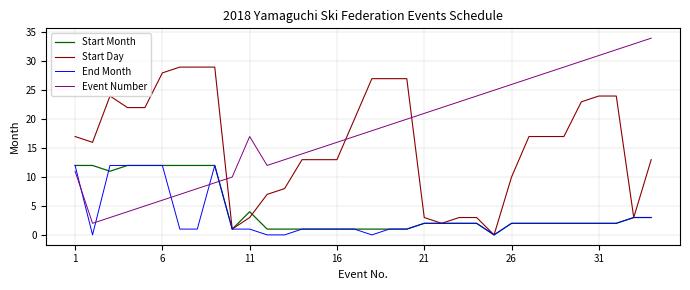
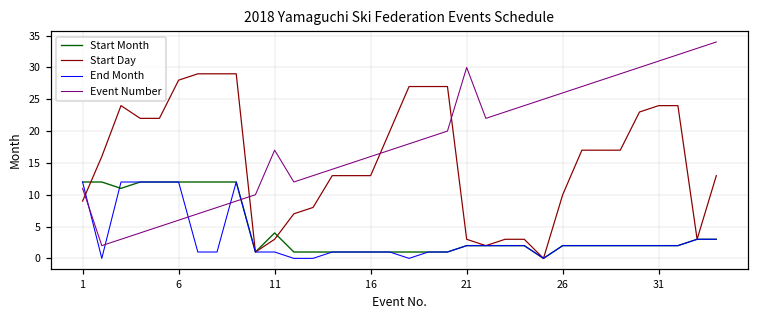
Start Day, 1: 17 -> 9
Event Number, 21: 21 -> 30
